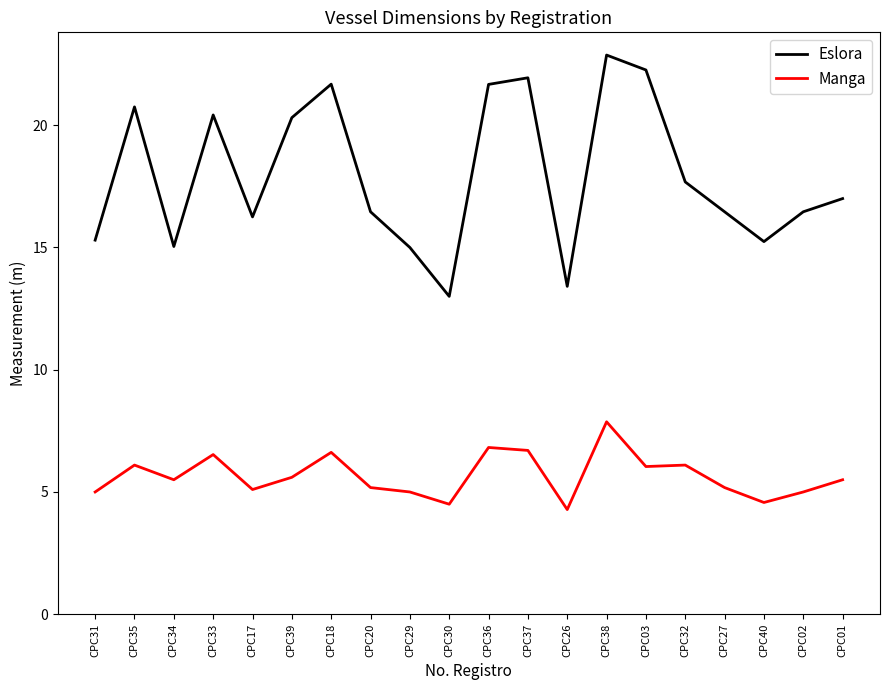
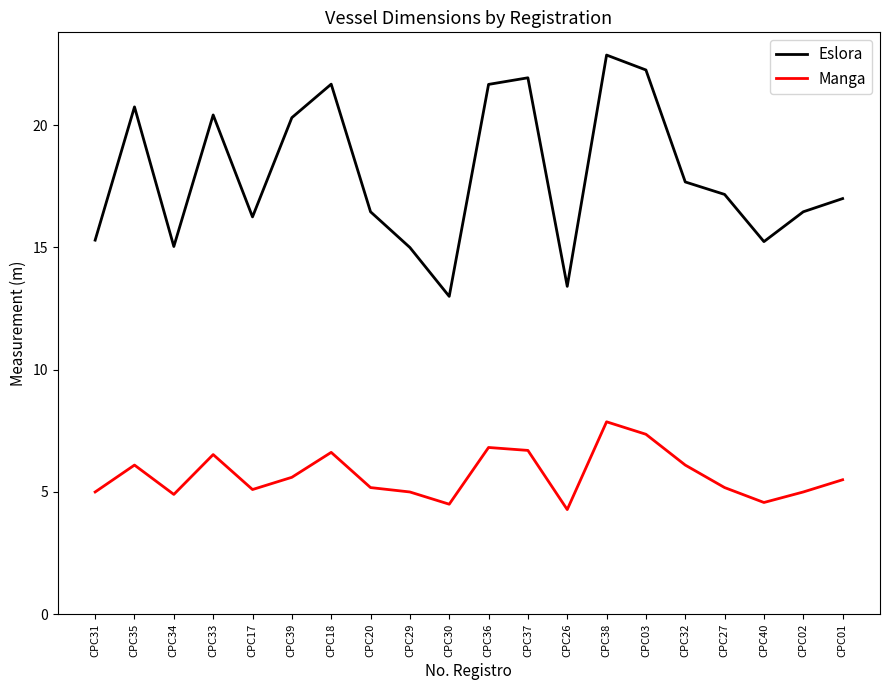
Manga, CPC34: 5.5 -> 4.9
Manga, CPC03: 6.0 -> 7.4
Eslora, CPC27: 16.5 -> 17.2
